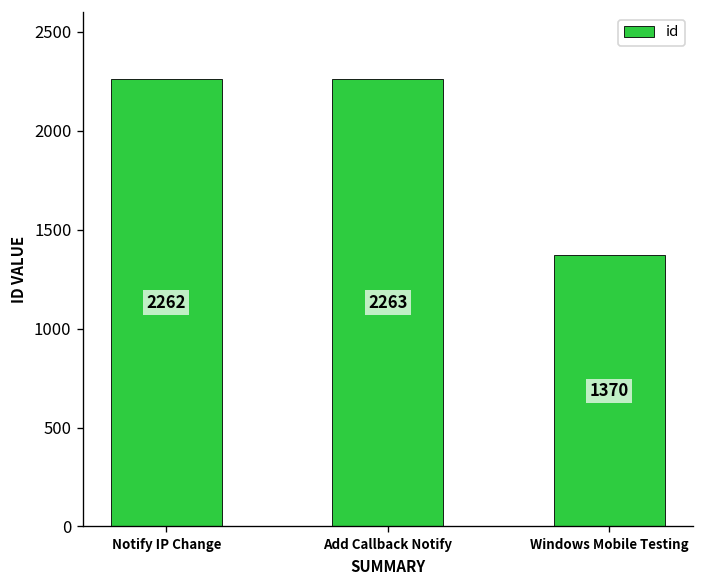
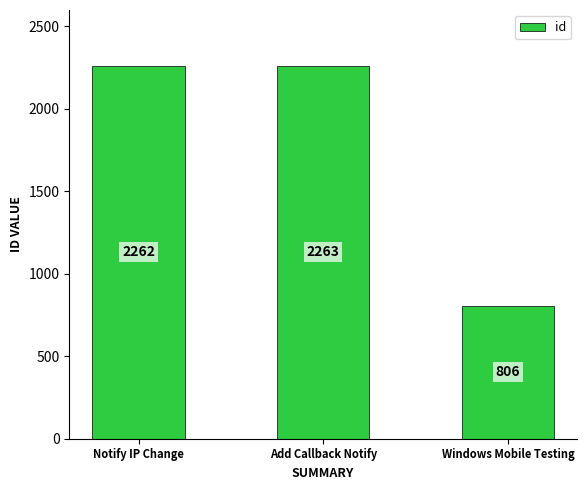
Windows Mobile Testing: 1370 -> 806
